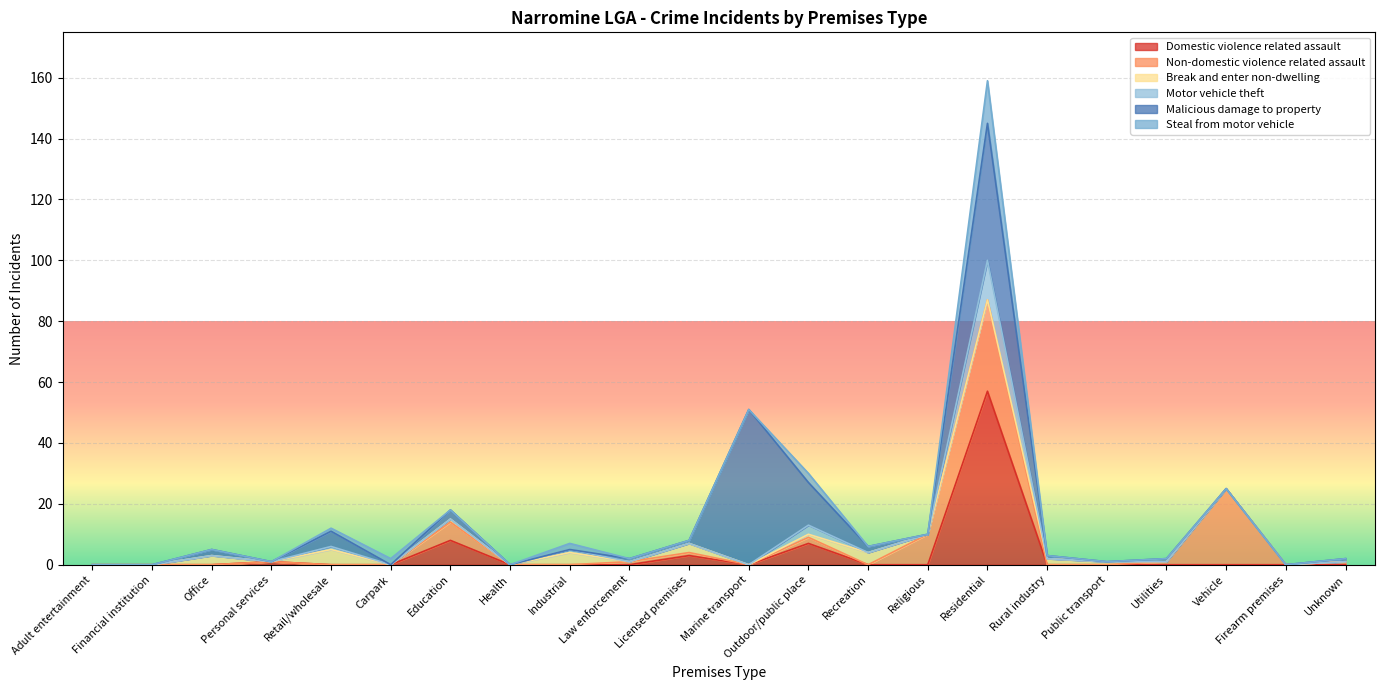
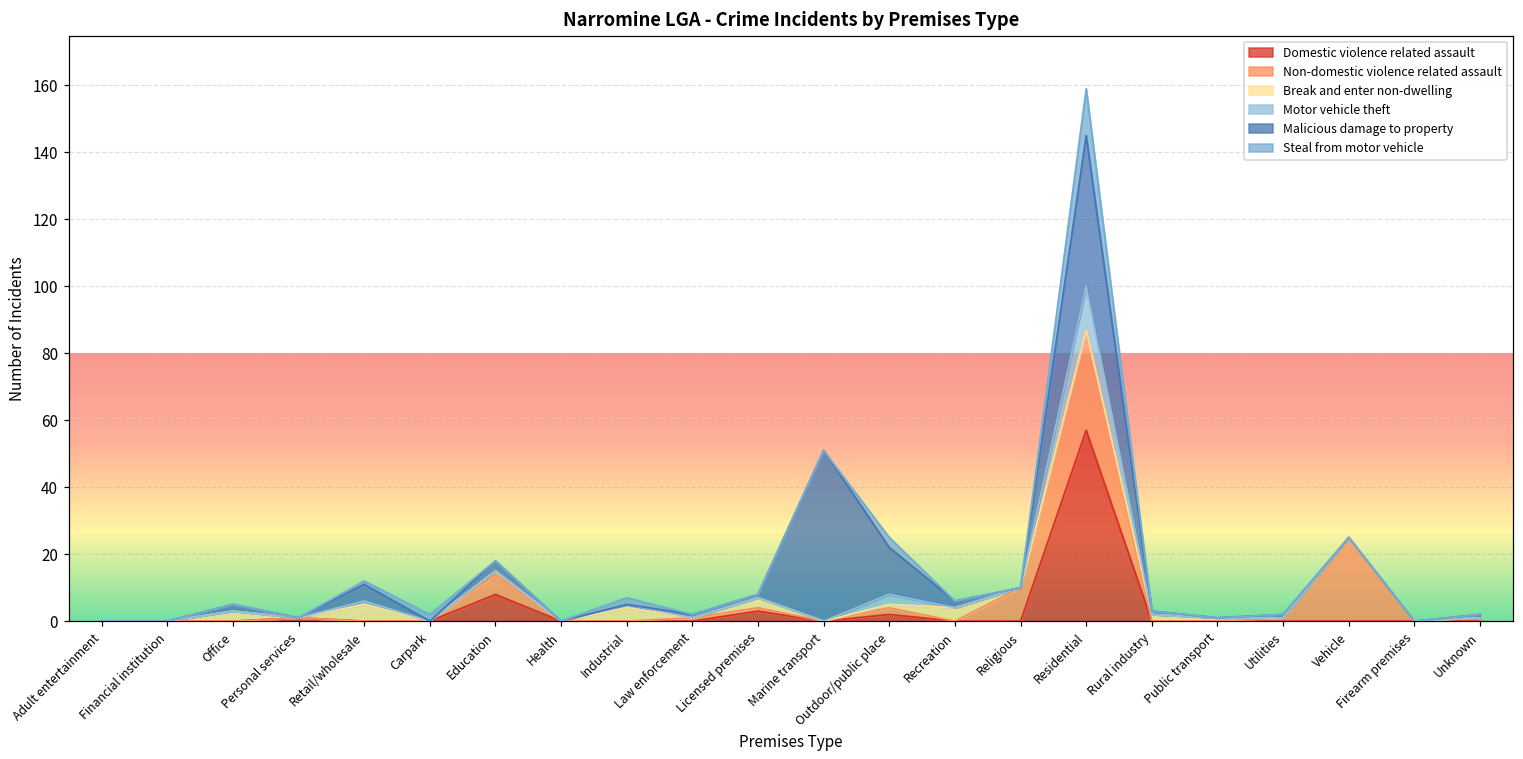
Domestic violence related assault, Outdoor/public place: 7 -> 2
